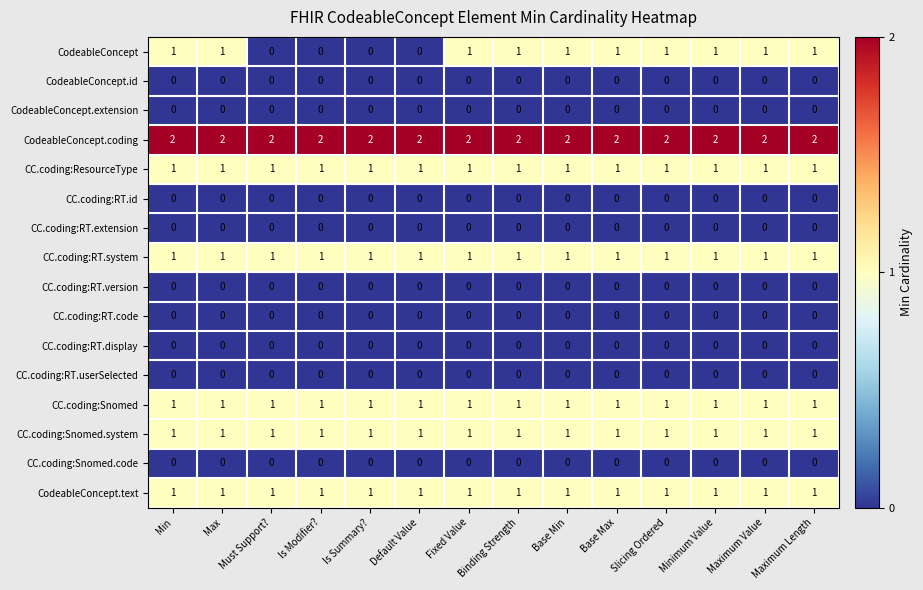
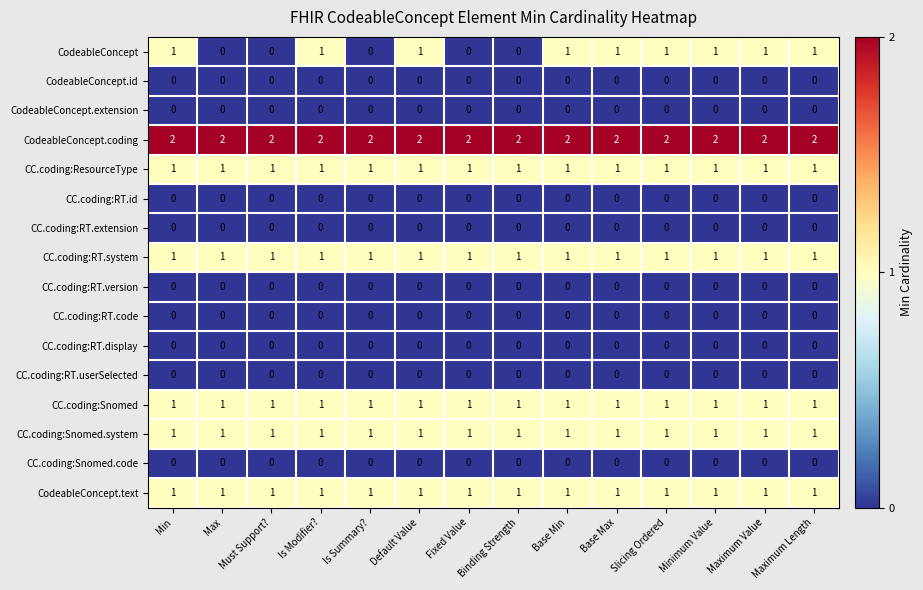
CodeableConcept, Max: 1 -> 0
CodeableConcept, Is Modifier?: 0 -> 1
CodeableConcept, Default Value: 0 -> 1
CodeableConcept, Fixed Value: 1 -> 0
CodeableConcept, Binding Strength: 1 -> 0
